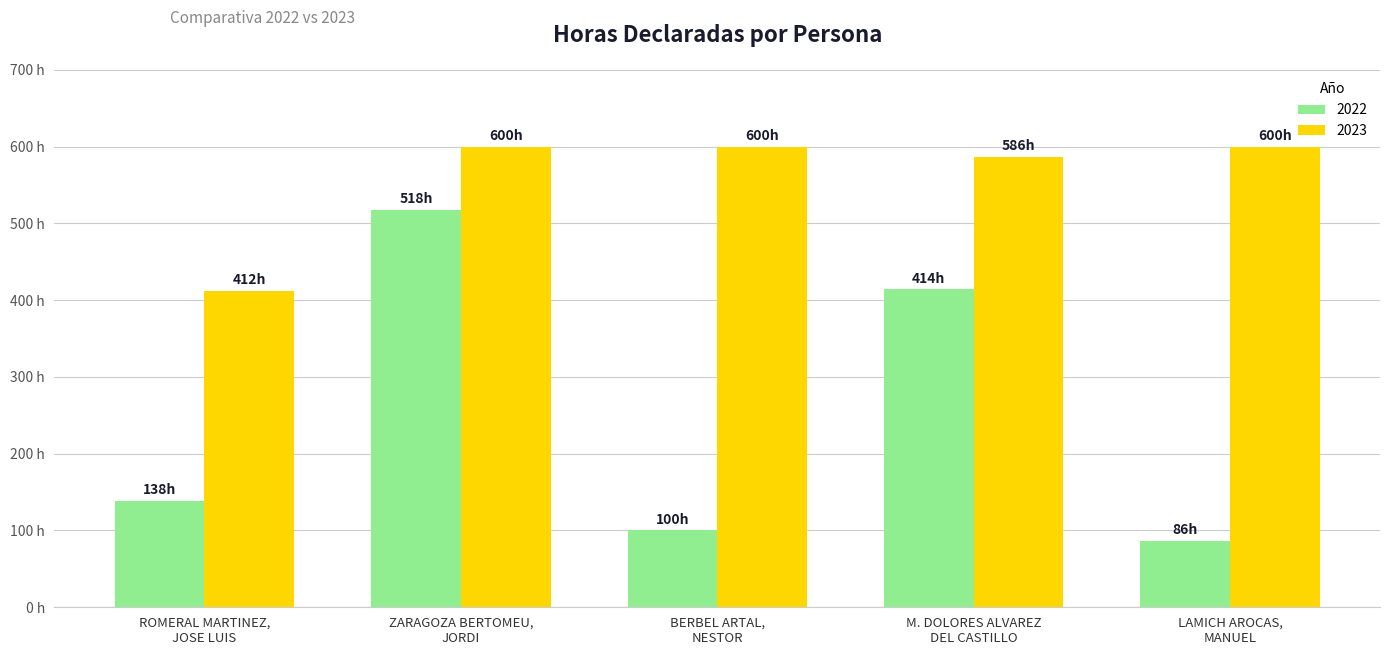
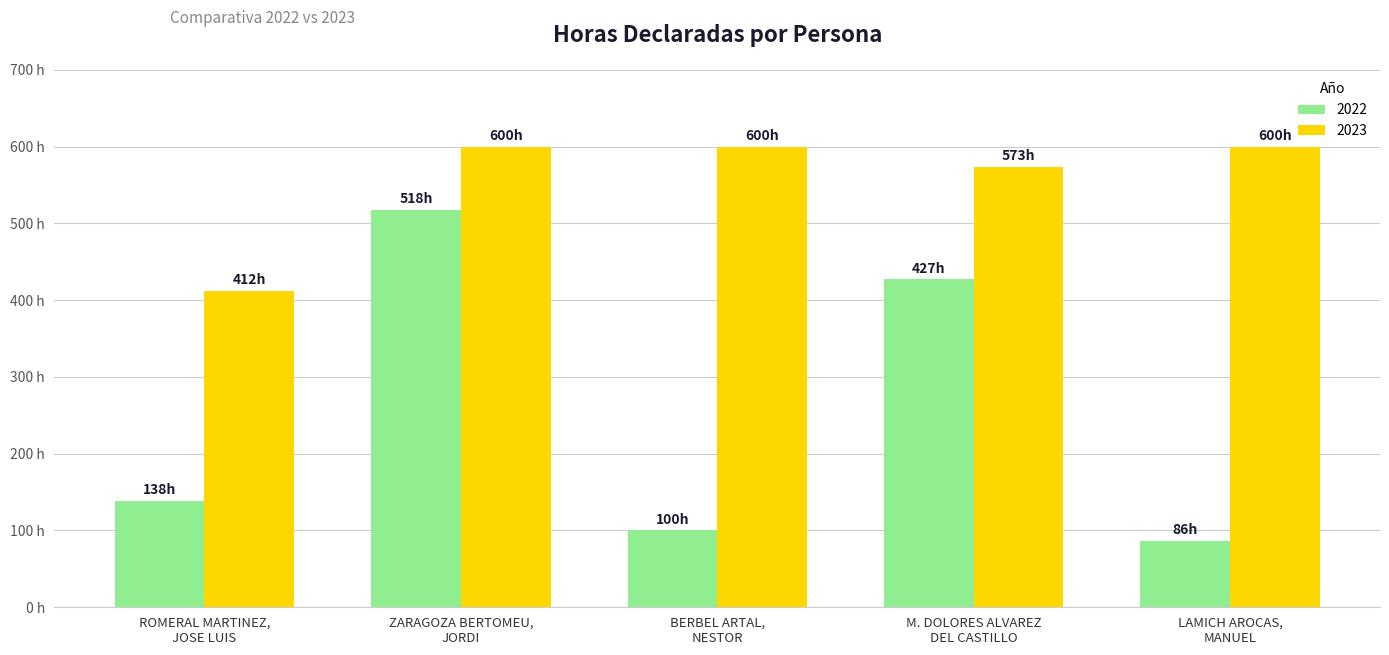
2022, M. DOLORES ALVAREZ DEL CASTILLO: 414h -> 427h
2023, M. DOLORES ALVAREZ DEL CASTILLO: 586h -> 573h
